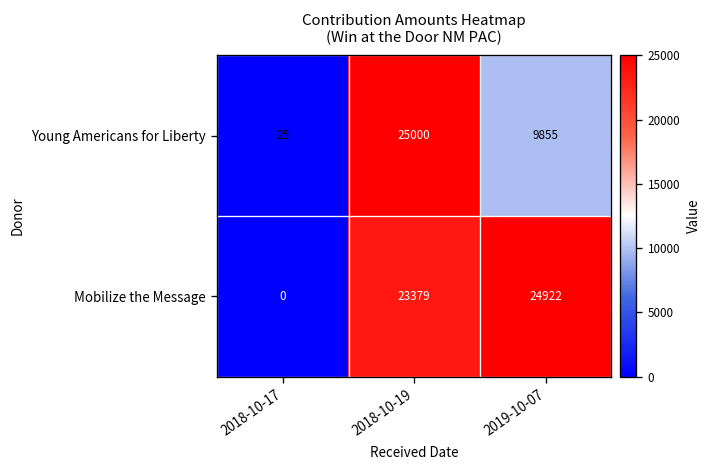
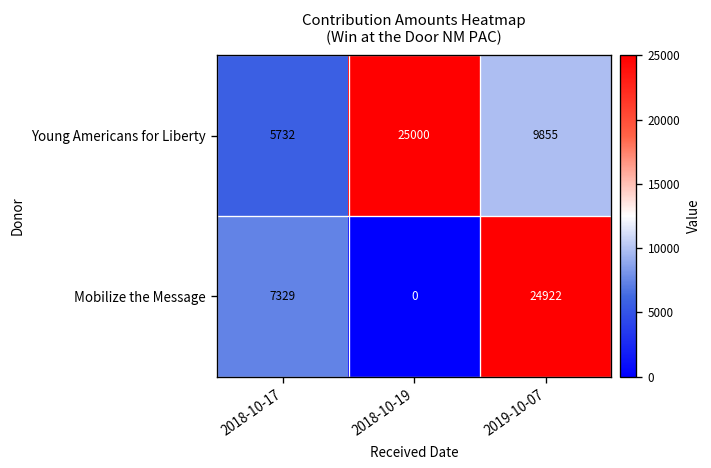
Young Americans for Liberty, 2018-10-17: 25 -> 5732
Mobilize the Message, 2018-10-17: 0 -> 7329
Mobilize the Message, 2018-10-19: 23379 -> 0
